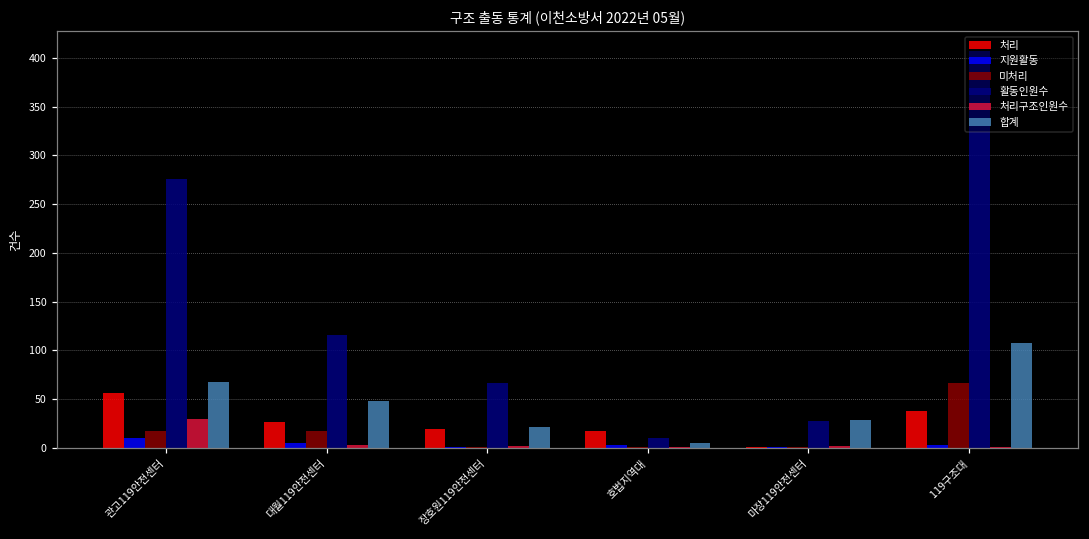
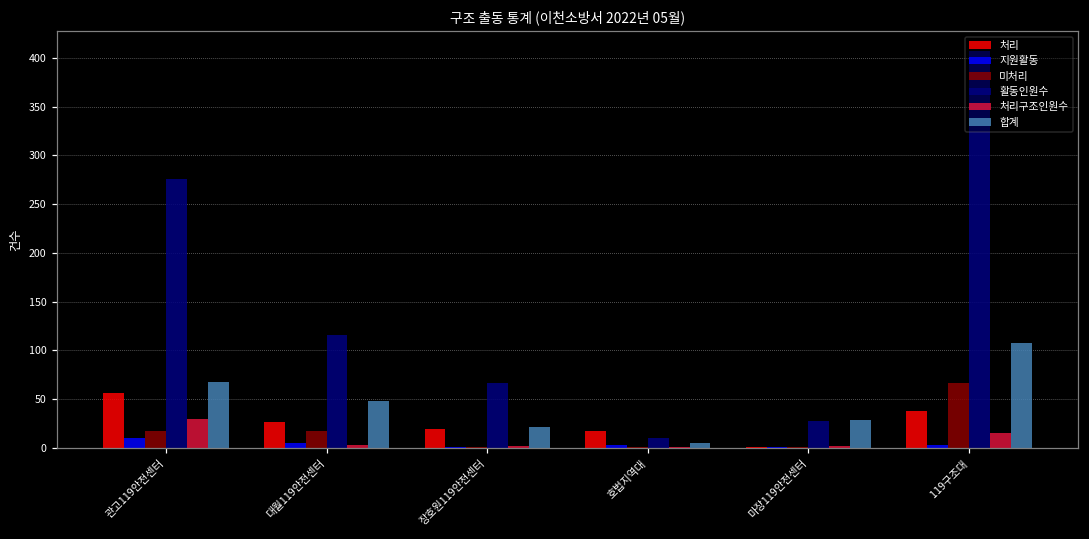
처리구조인원수, 119구조대: 0 -> 20
